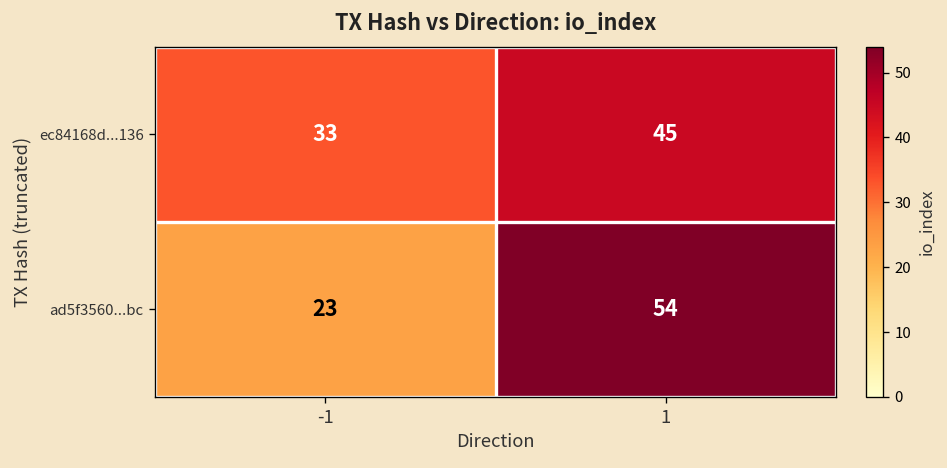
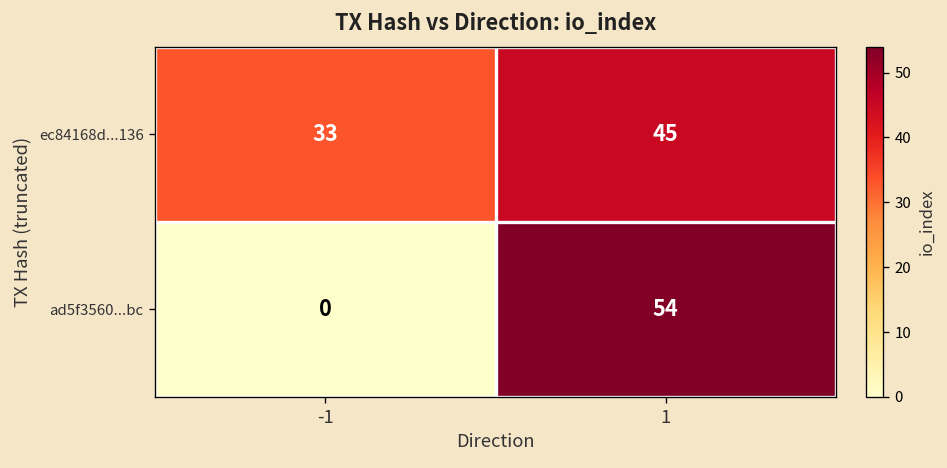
ad5f3560...bc, -1: 23 -> 0
